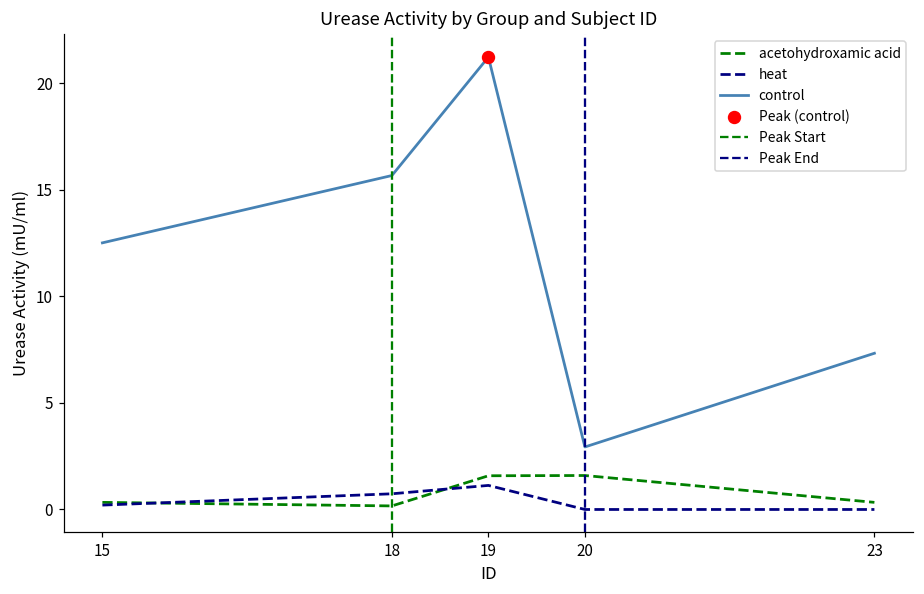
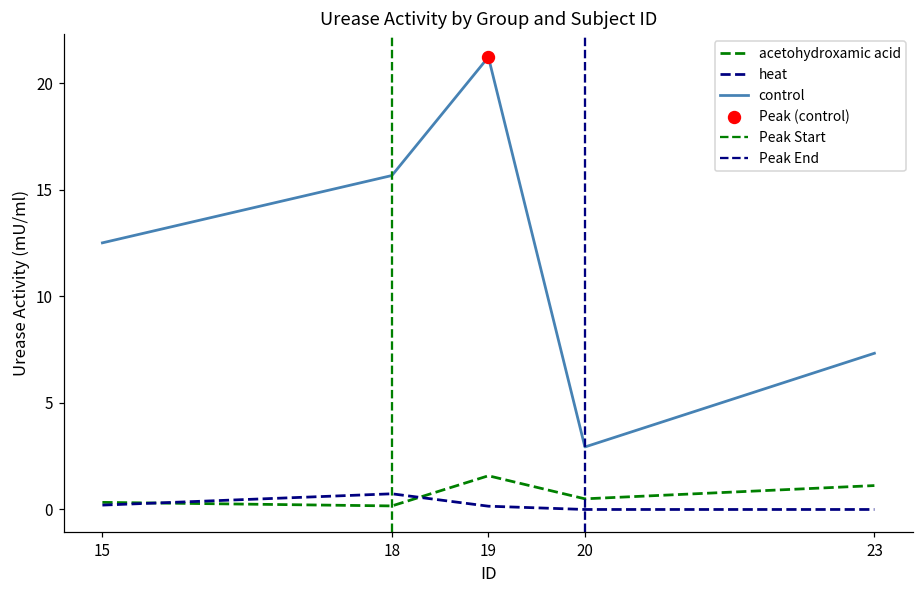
heat, 19: 1.1 -> 0.2
acetohydroxamic acid, 20: 1.6 -> 0.5
acetohydroxamic acid, 23: 0.3 -> 1.1
